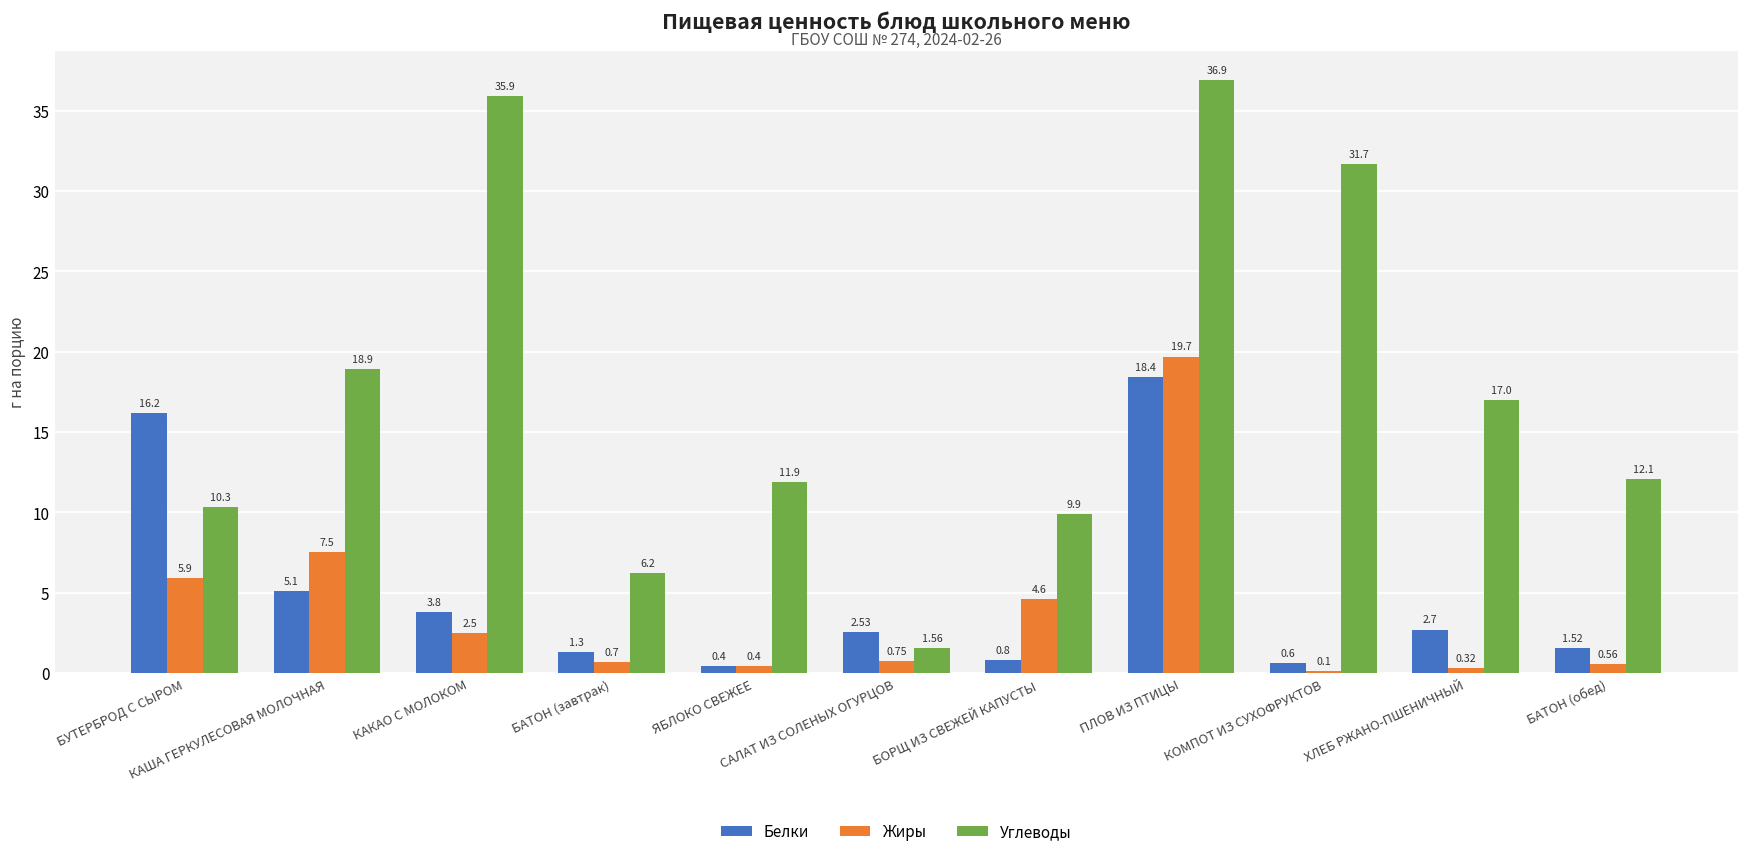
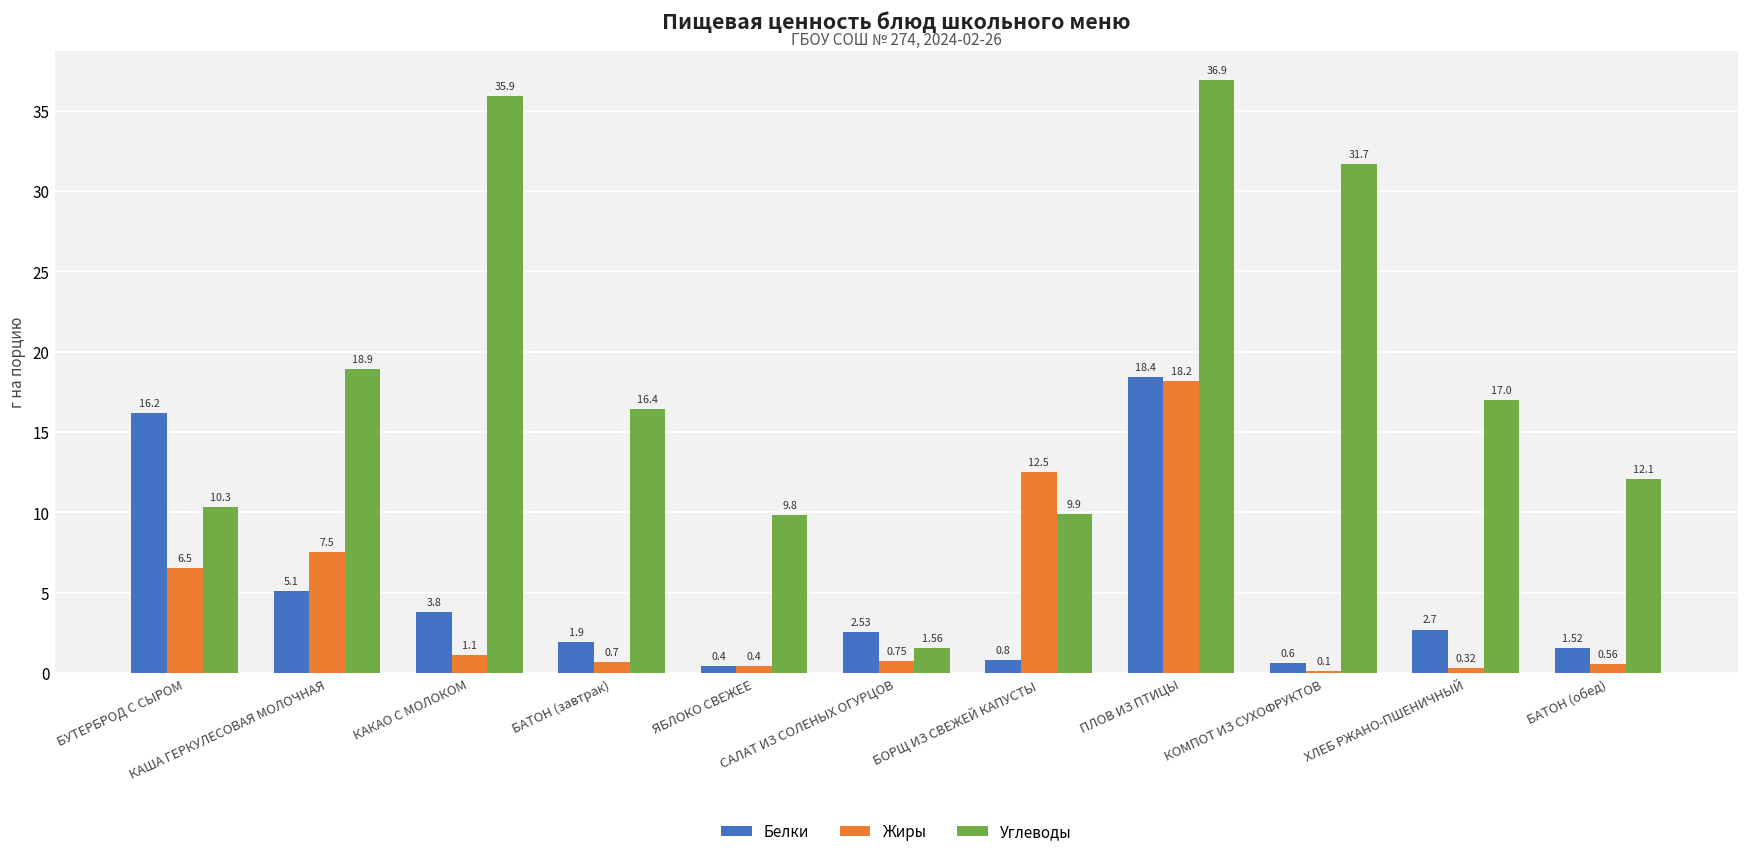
Жиры, БУТЕРБРОД С СЫРОМ: 5.9 -> 6.5
Жиры, КАКАО С МОЛОКОМ: 2.5 -> 1.1
Белки, БАТОН (завтрак): 1.3 -> 1.9
Углеводы, БАТОН (завтрак): 6.2 -> 16.4
Углеводы, ЯБЛОКО СВЕЖЕЕ: 11.9 -> 9.8
Жиры, БОРЩ ИЗ СВЕЖЕЙ КАПУСТЫ: 4.6 -> 12.5
Жиры, ПЛОВ ИЗ ПТИЦЫ: 19.7 -> 18.2
